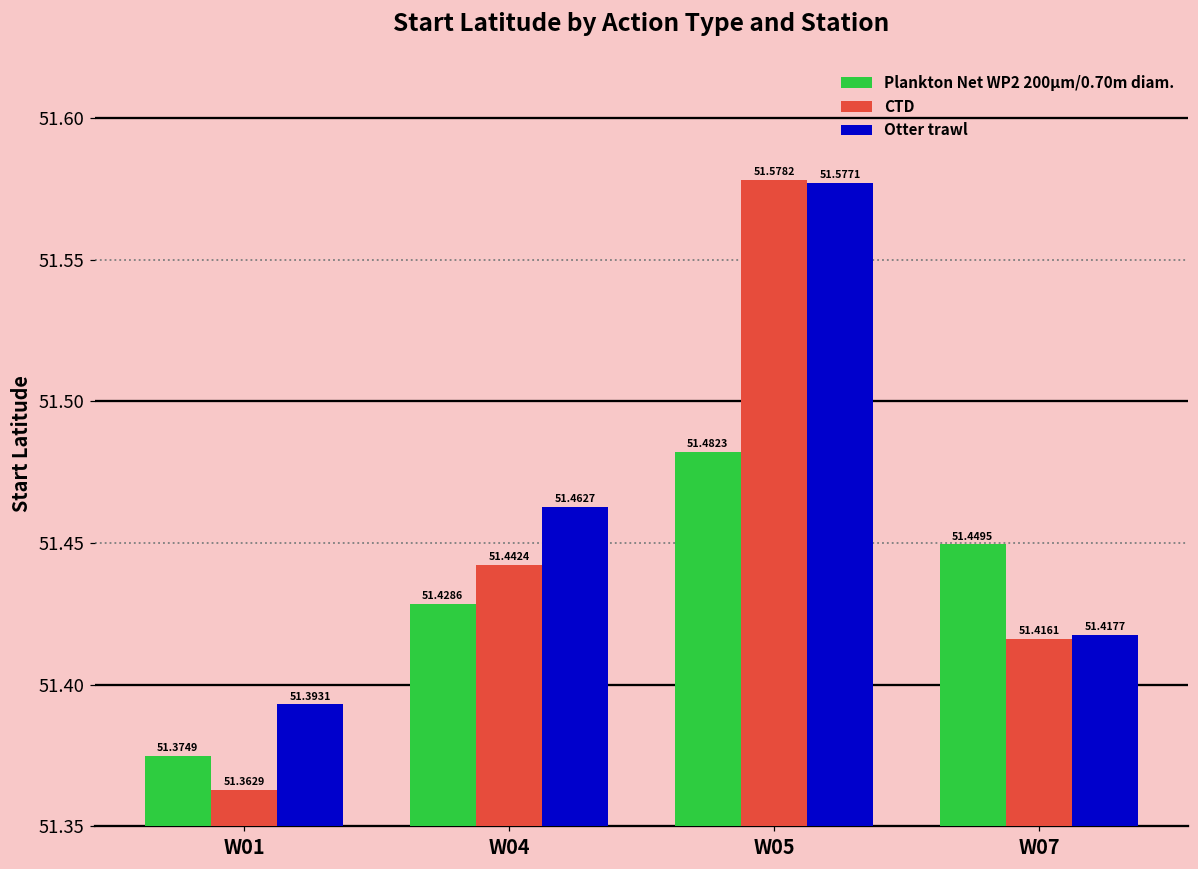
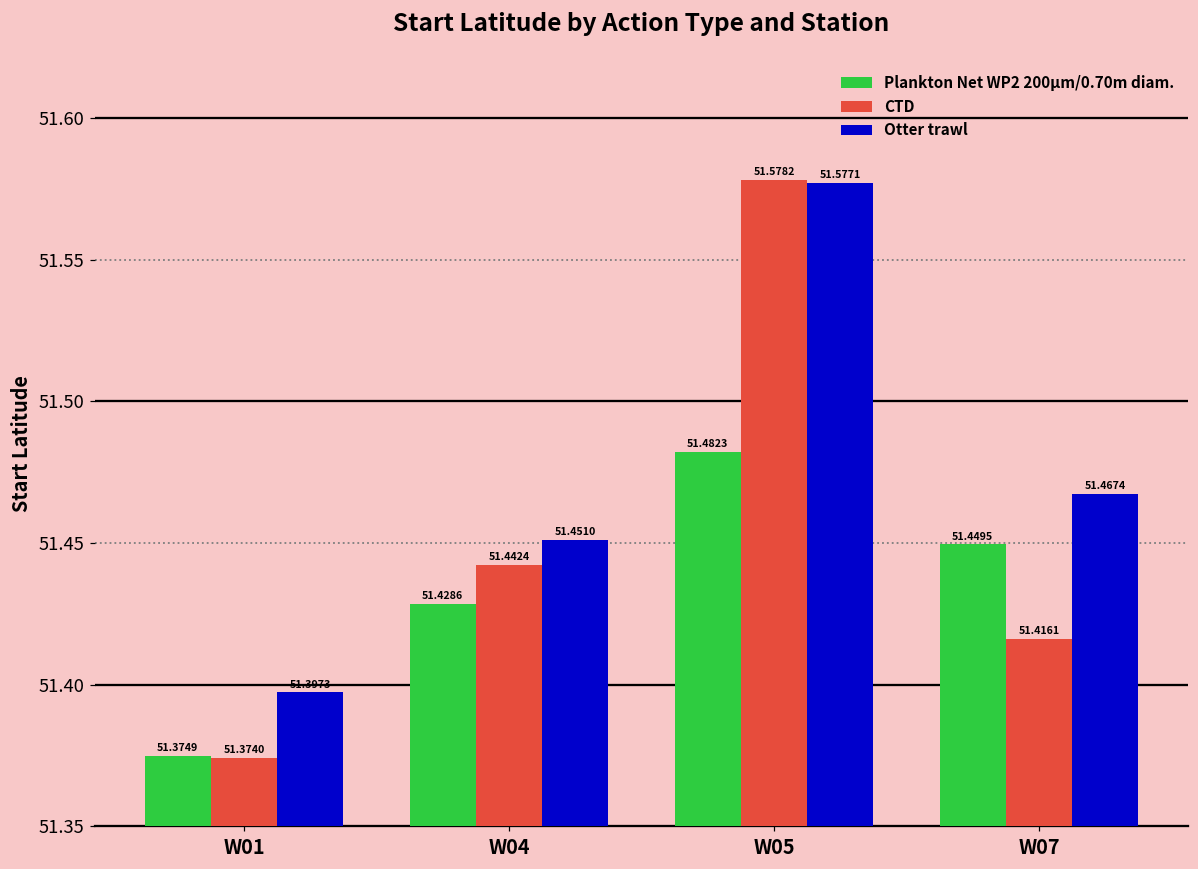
CTD, W01: 51.3629 -> 51.3740
Otter trawl, W01: 51.3931 -> 51.3973
Otter trawl, W04: 51.4627 -> 51.4510
Otter trawl, W07: 51.4177 -> 51.4674
